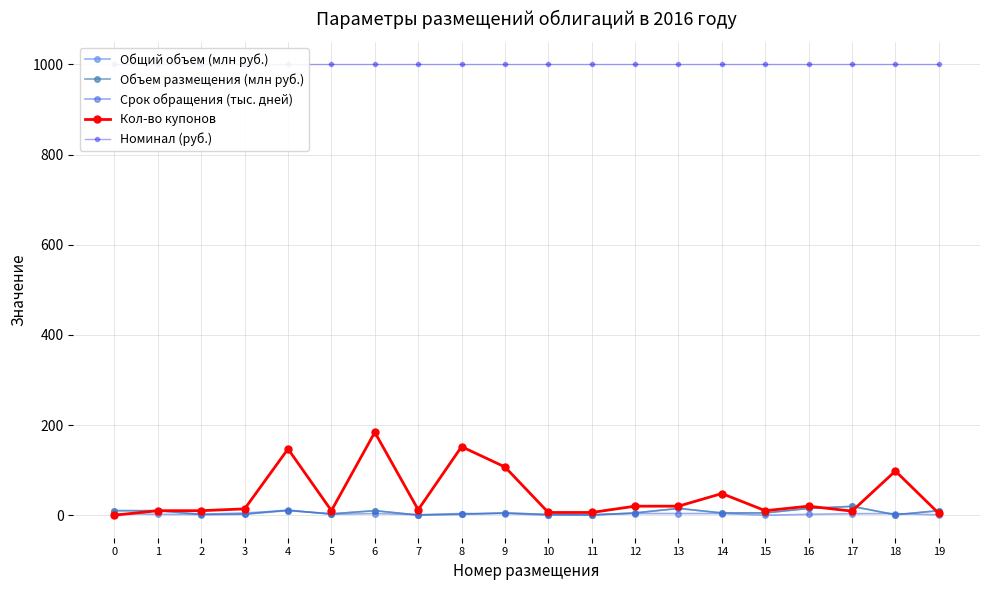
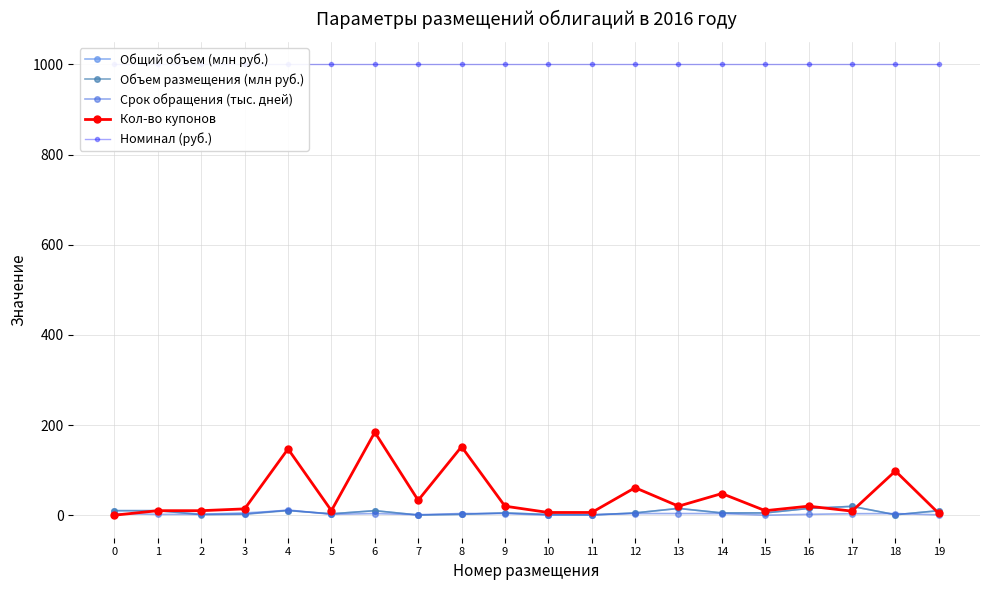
Кол-во купонов, 7: 10 -> 30
Кол-во купонов, 9: 110 -> 20
Кол-во купонов, 12: 20 -> 60
